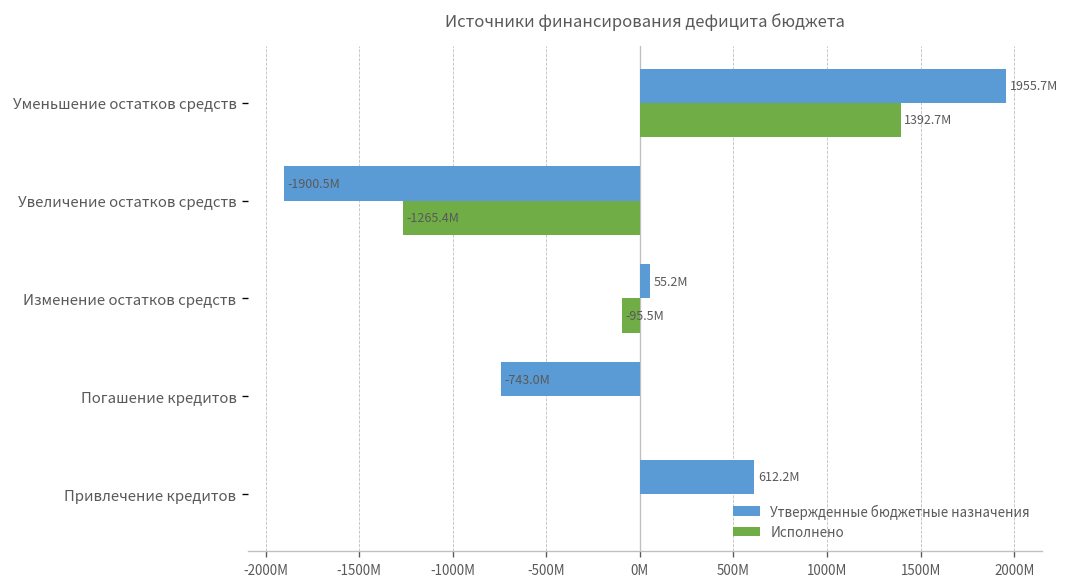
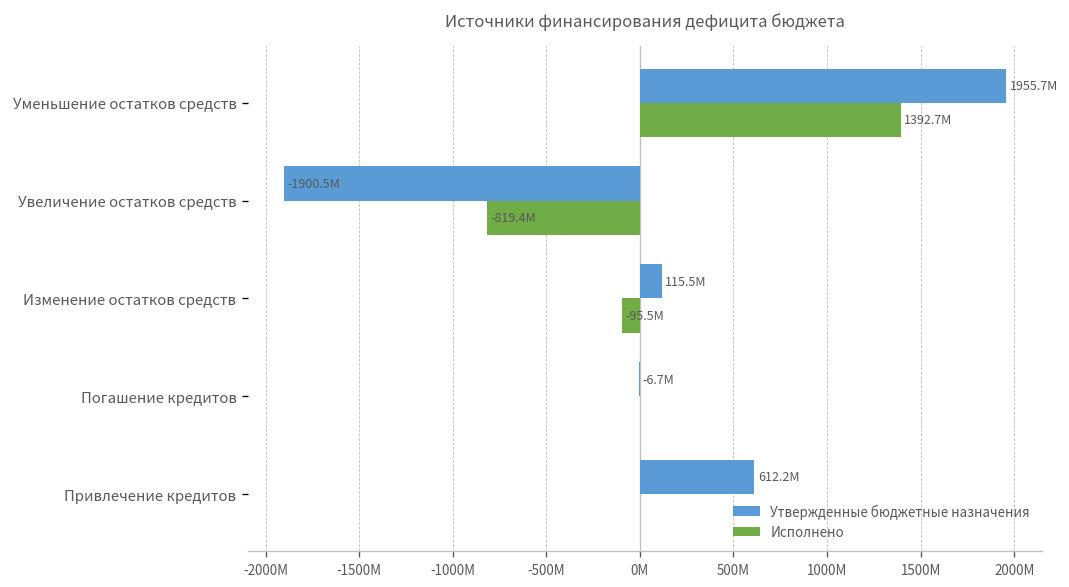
Исполнено, Увеличение остатков средств: -1265.4M -> -819.4M
Утвержденные бюджетные назначения, Изменение остатков средств: 55.2M -> 115.5M
Утвержденные бюджетные назначения, Погашение кредитов: -743.0M -> -6.7M
